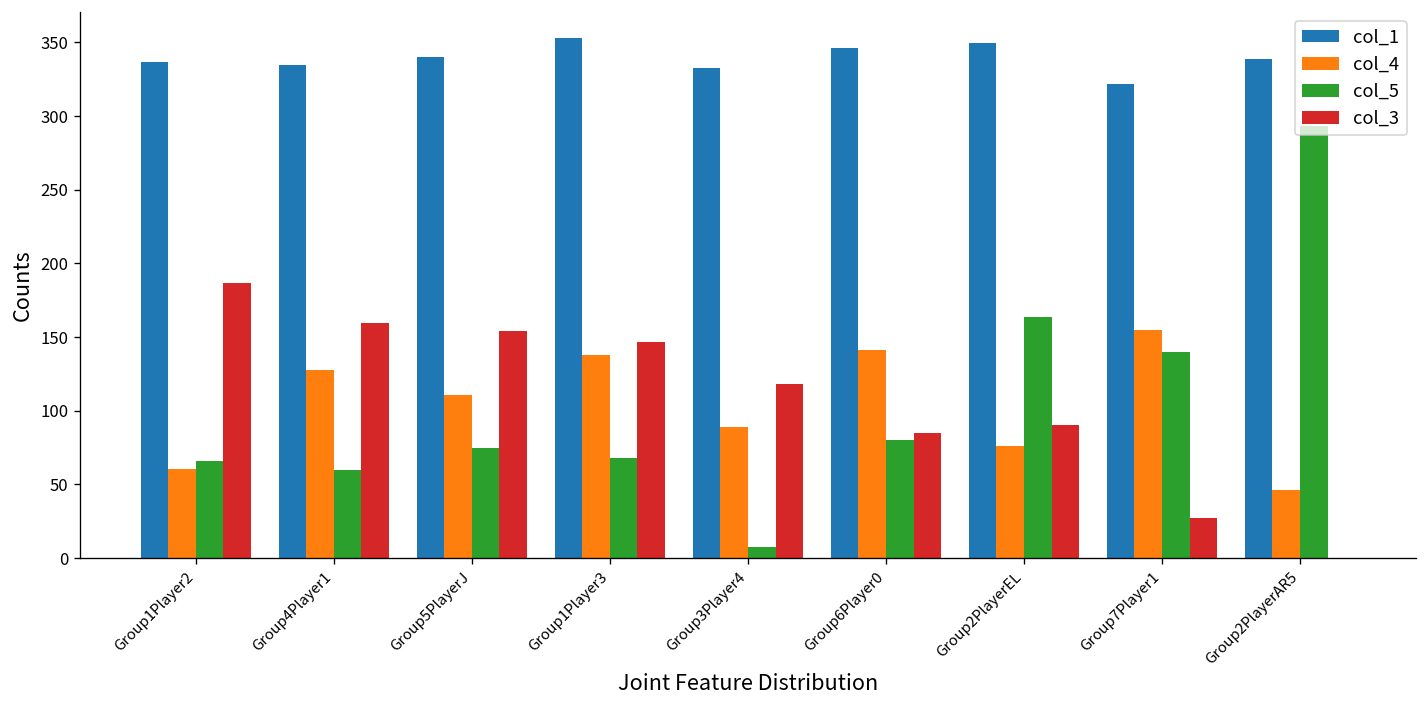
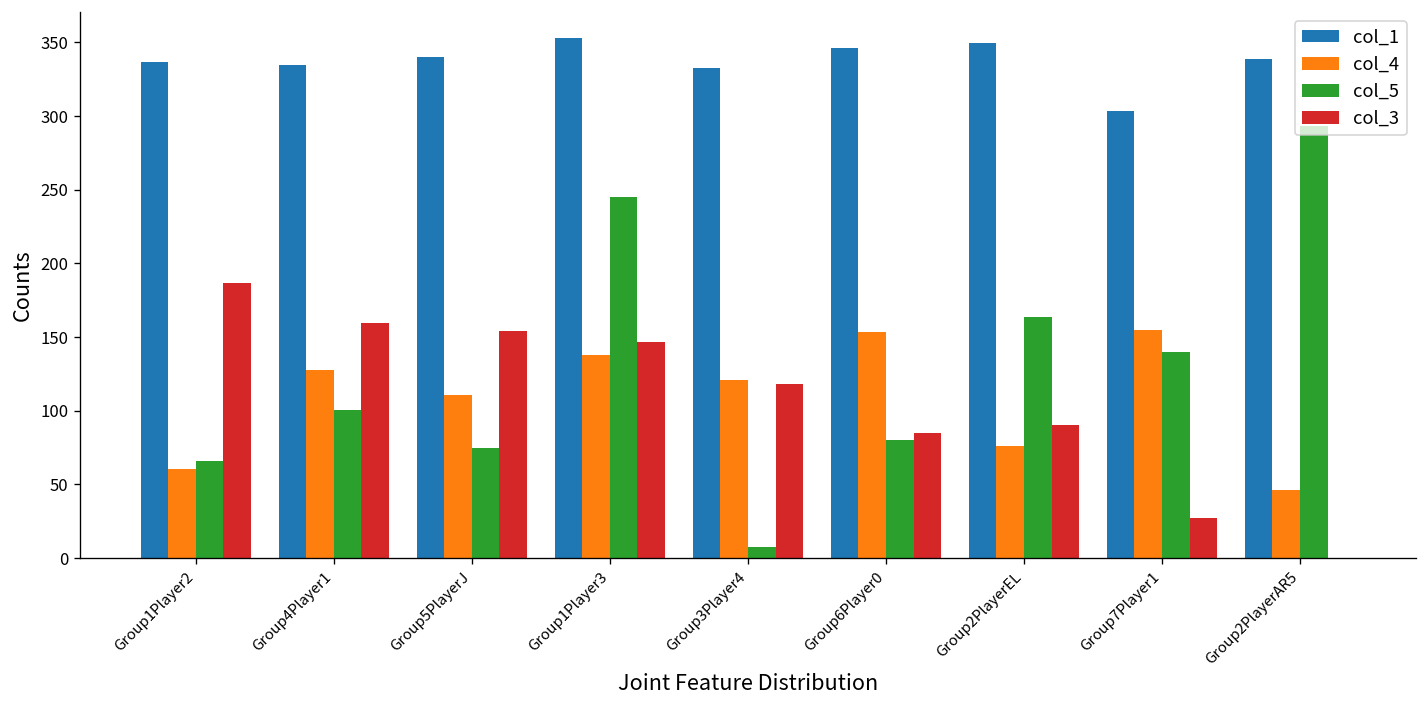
col_5, Group4Player1: 60 -> 101
col_5, Group1Player3: 68 -> 245
col_4, Group3Player4: 89 -> 121
col_4, Group6Player0: 141 -> 153
col_1, Group7Player1: 322 -> 304
